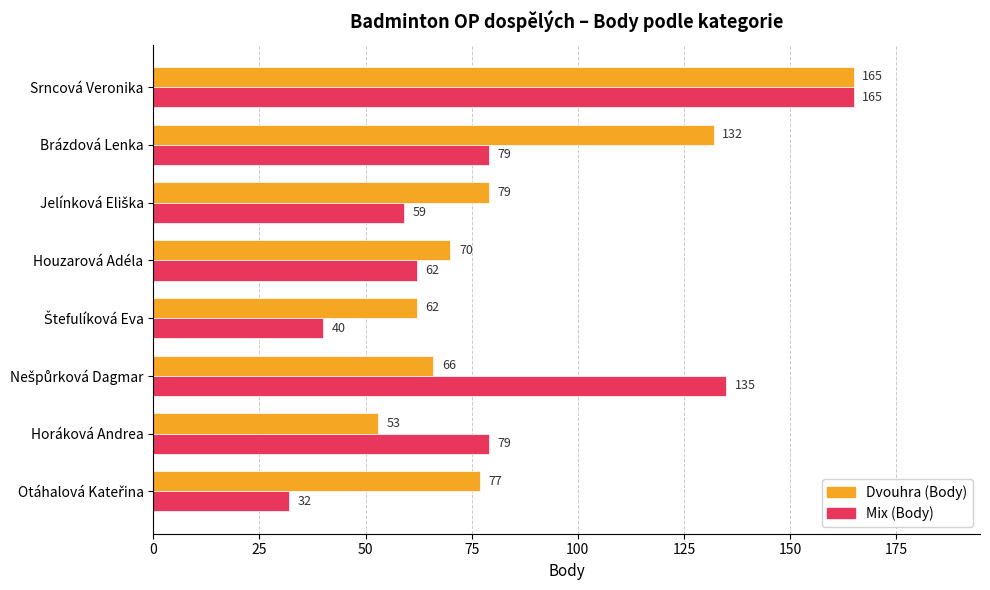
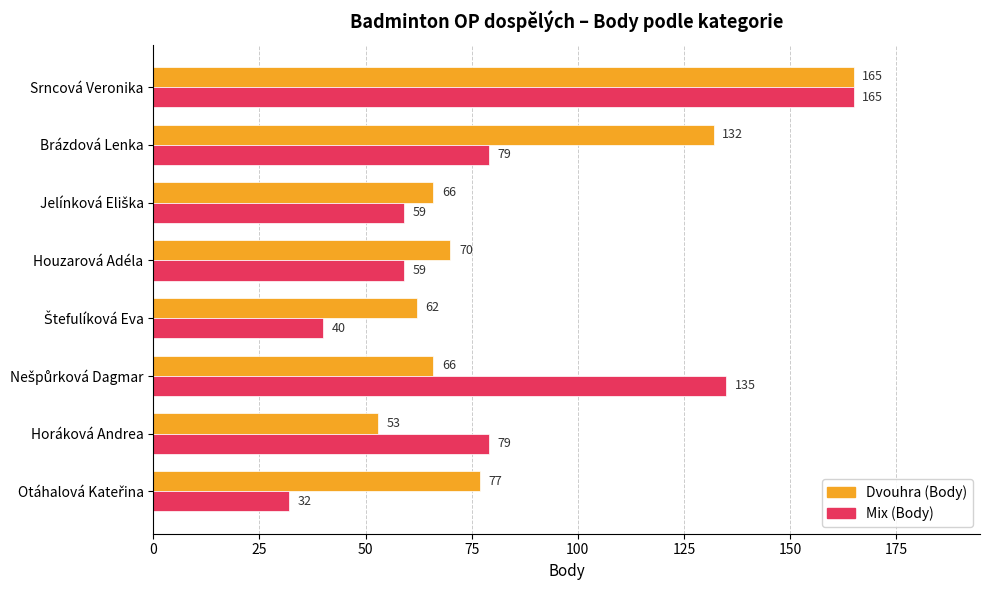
Dvouhra (Body), Jelínková Eliška: 79 -> 66
Mix (Body), Houzarová Adéla: 62 -> 59
